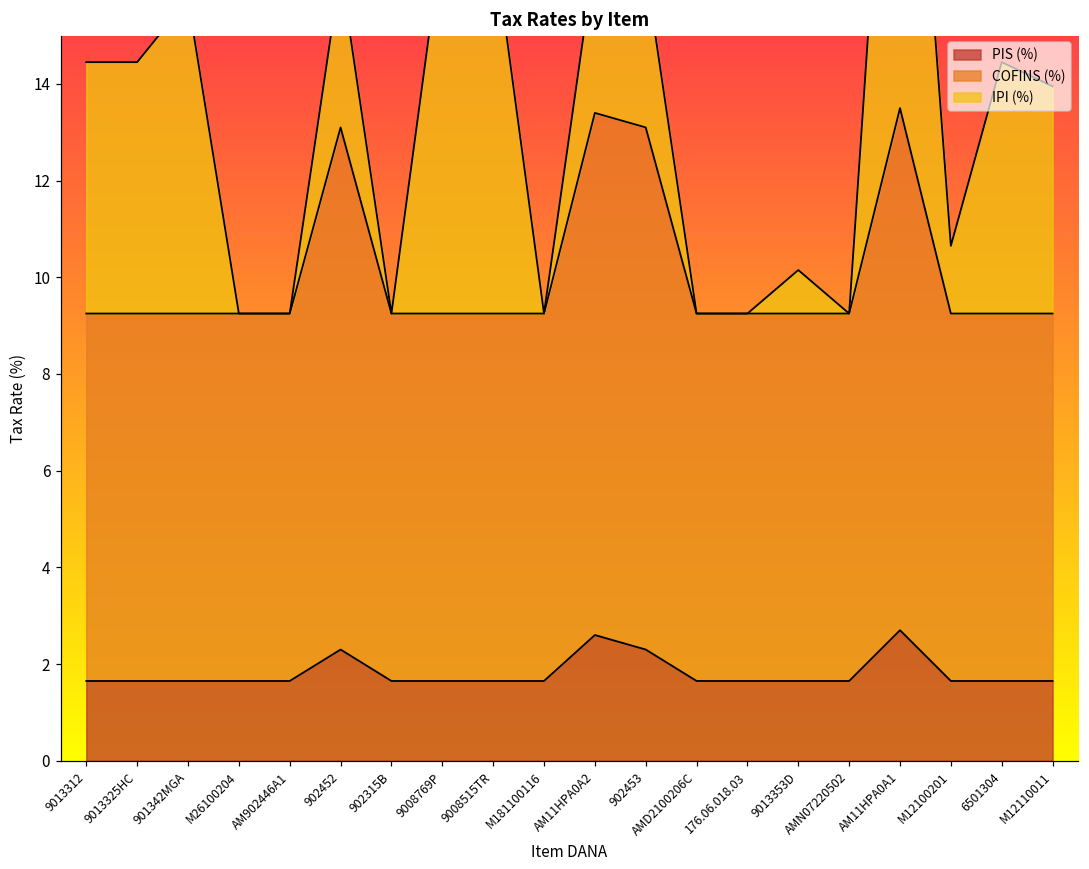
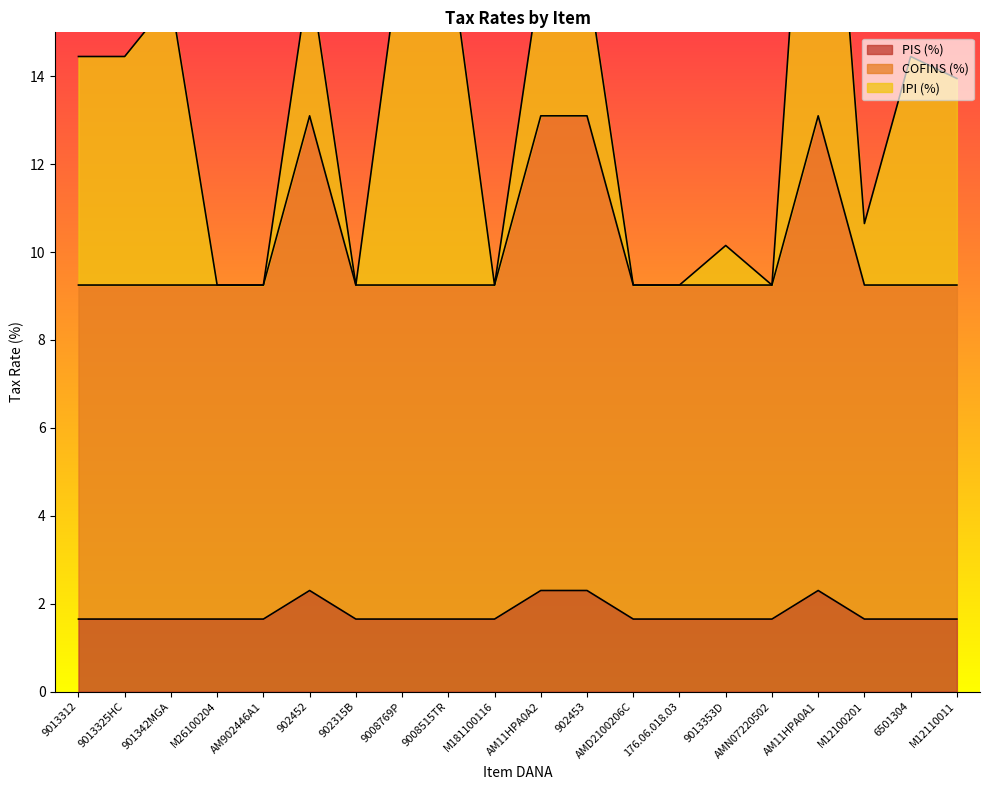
PIS (%), AM11HPA0A2: 2.6 -> 2.3
PIS (%), AM11HPA0A1: 2.7 -> 2.3
